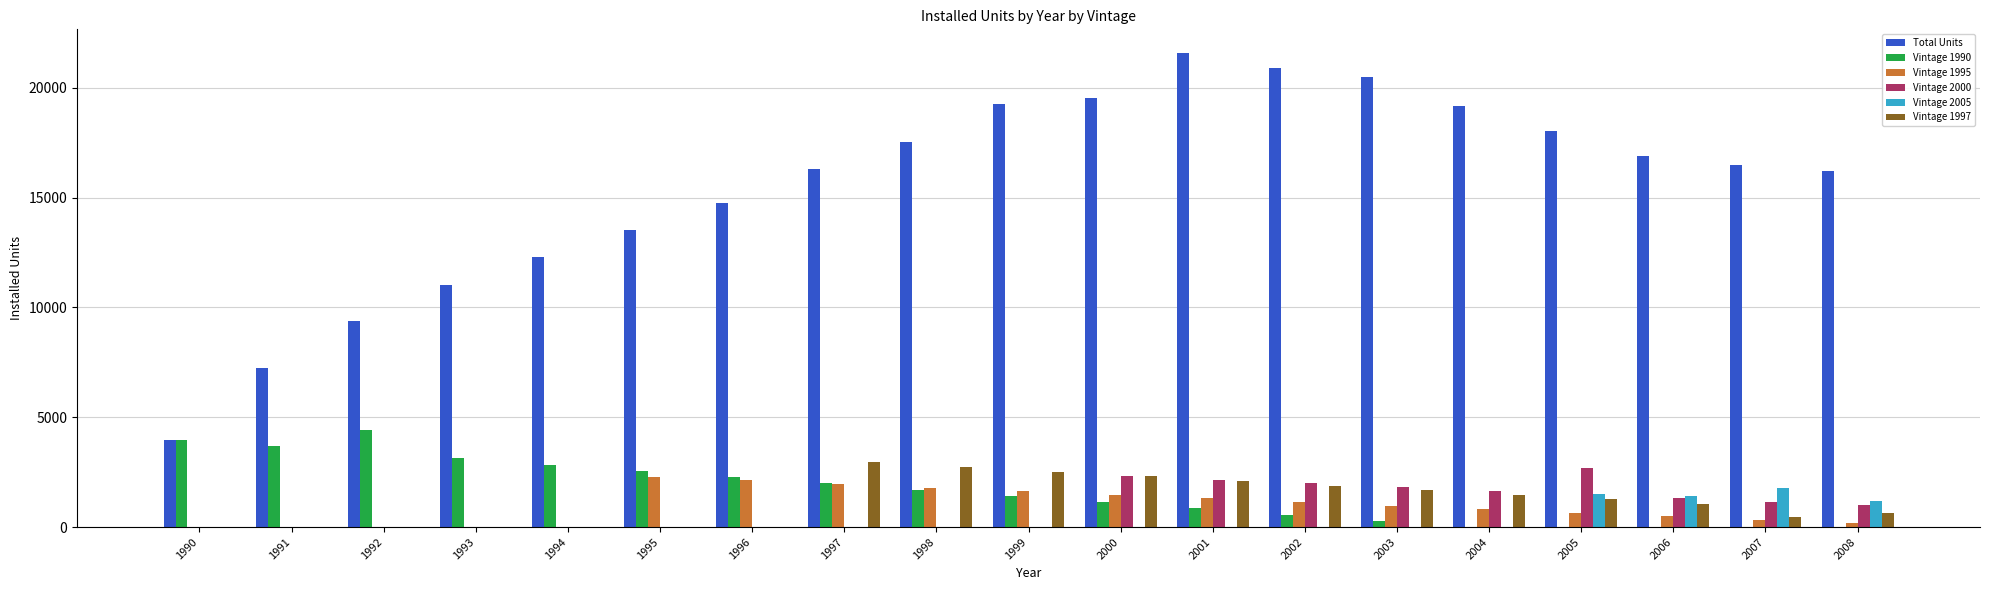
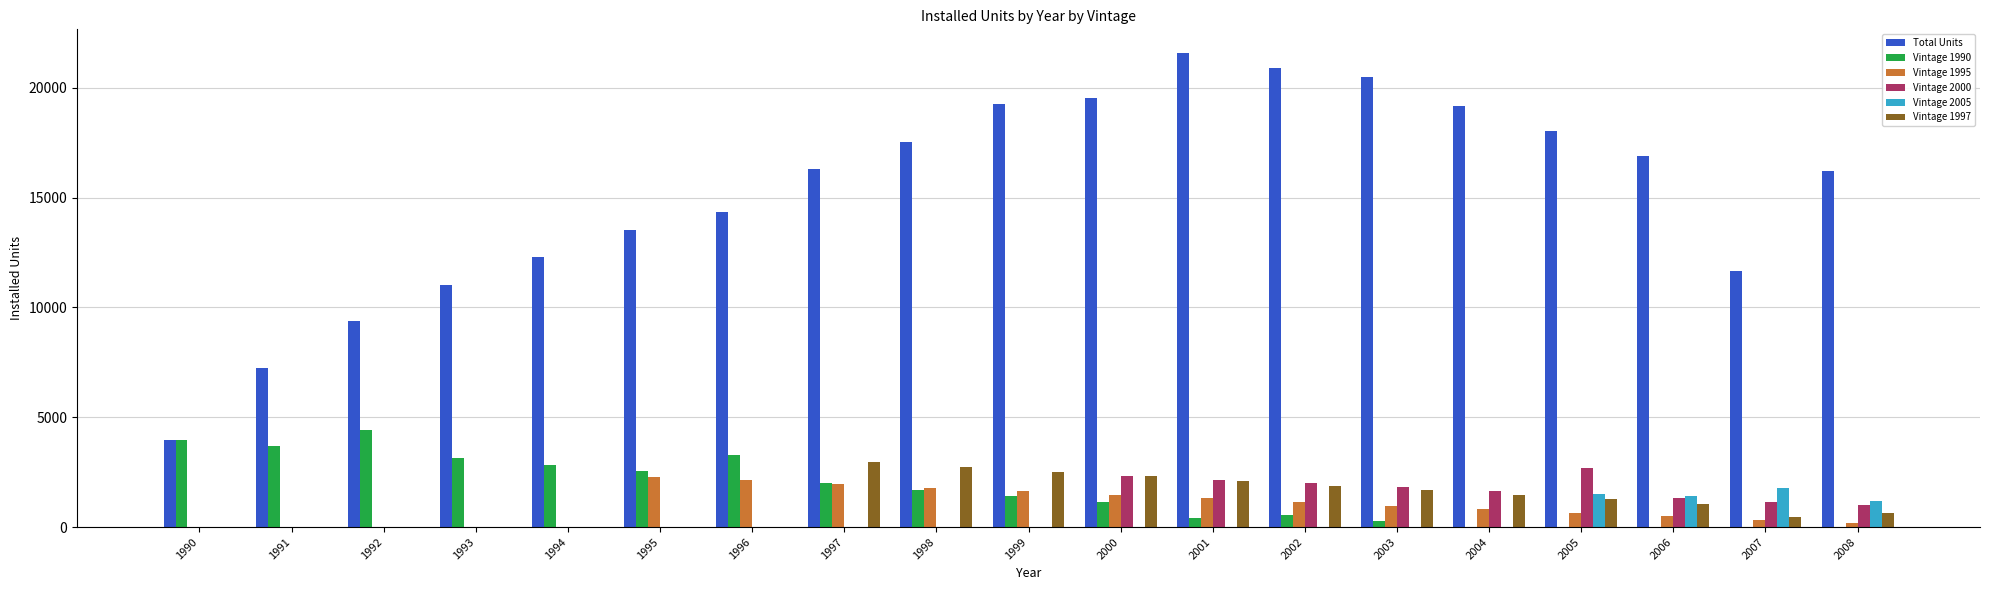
Total Units, 1996: 14800 -> 14300
Vintage 1990, 1996: 2300 -> 3300
Vintage 1990, 2001: 900 -> 400
Total Units, 2007: 16500 -> 11700
